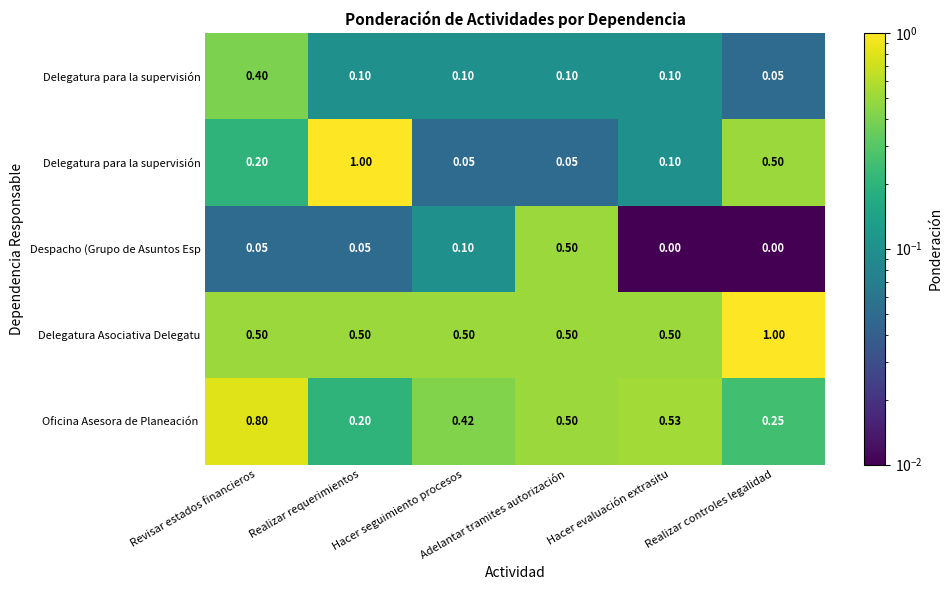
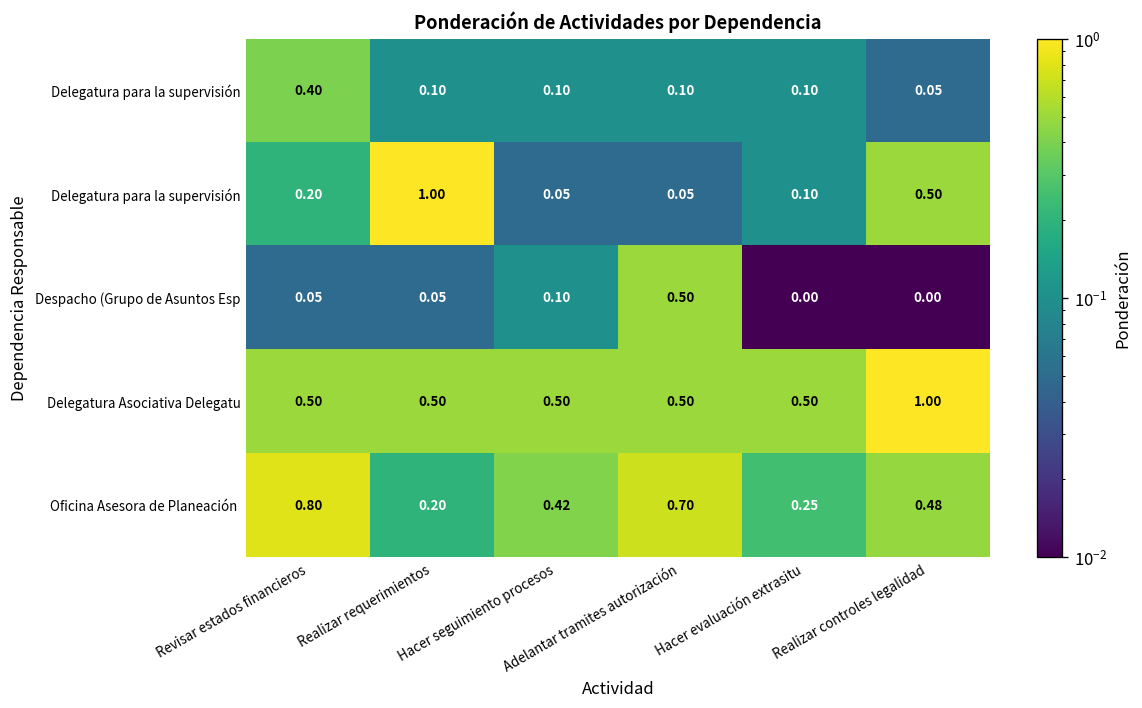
Oficina Asesora de Planeación, Adelantar tramites autorización: 0.50 -> 0.70
Oficina Asesora de Planeación, Hacer evaluación extrasitu: 0.53 -> 0.25
Oficina Asesora de Planeación, Realizar controles legalidad: 0.25 -> 0.48
